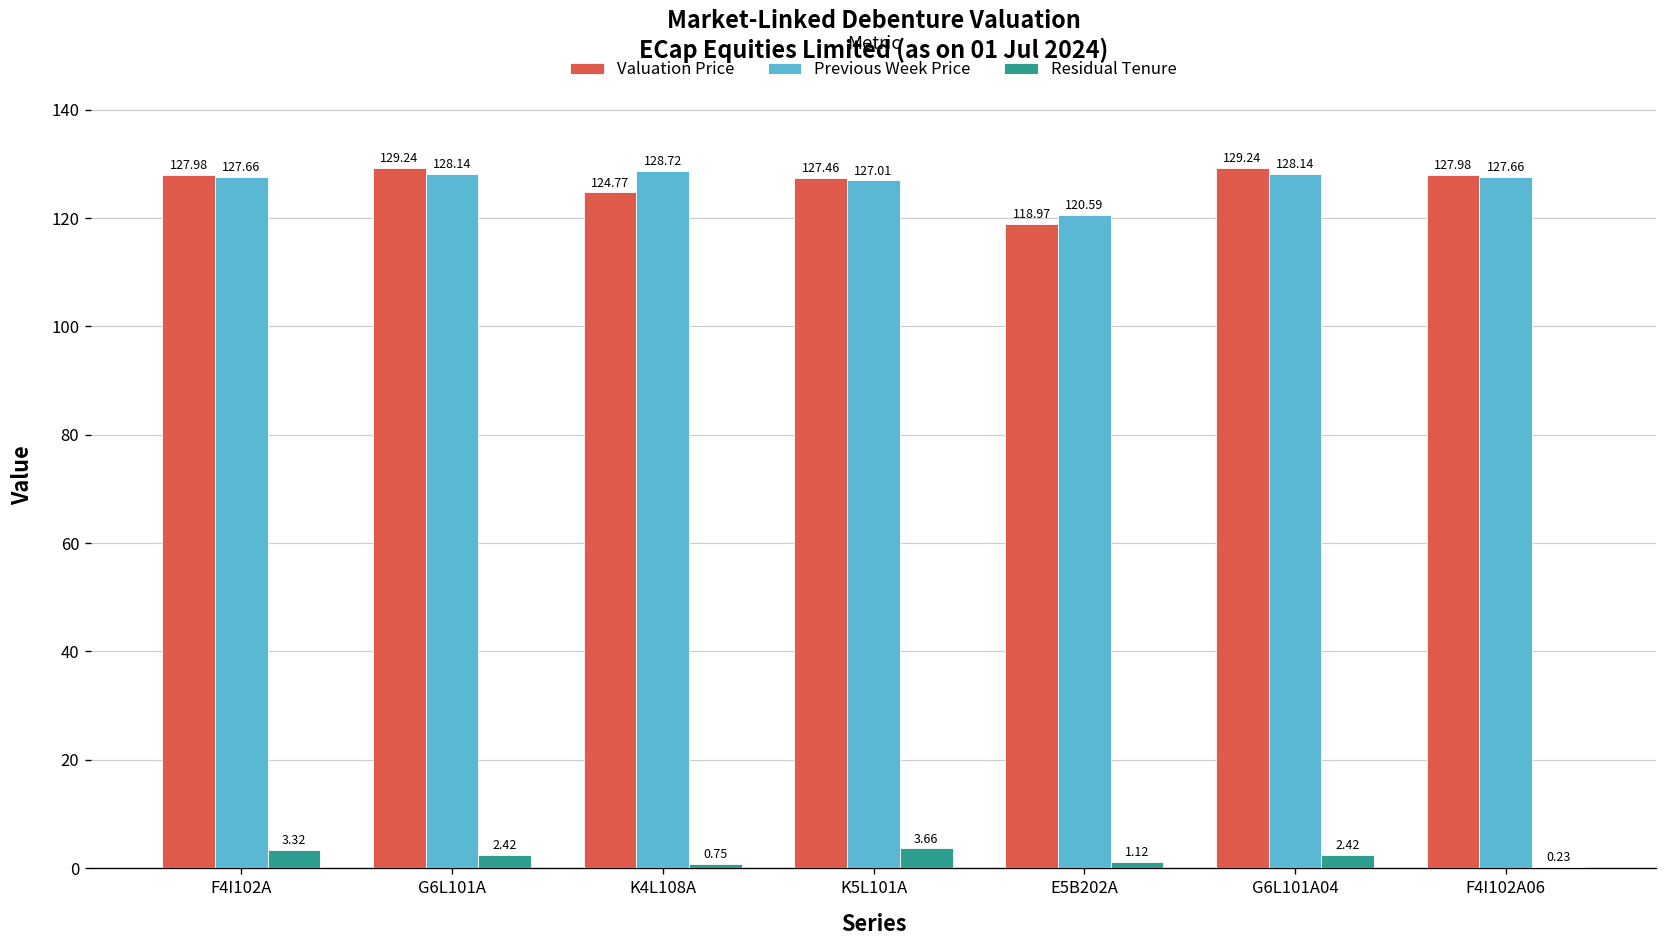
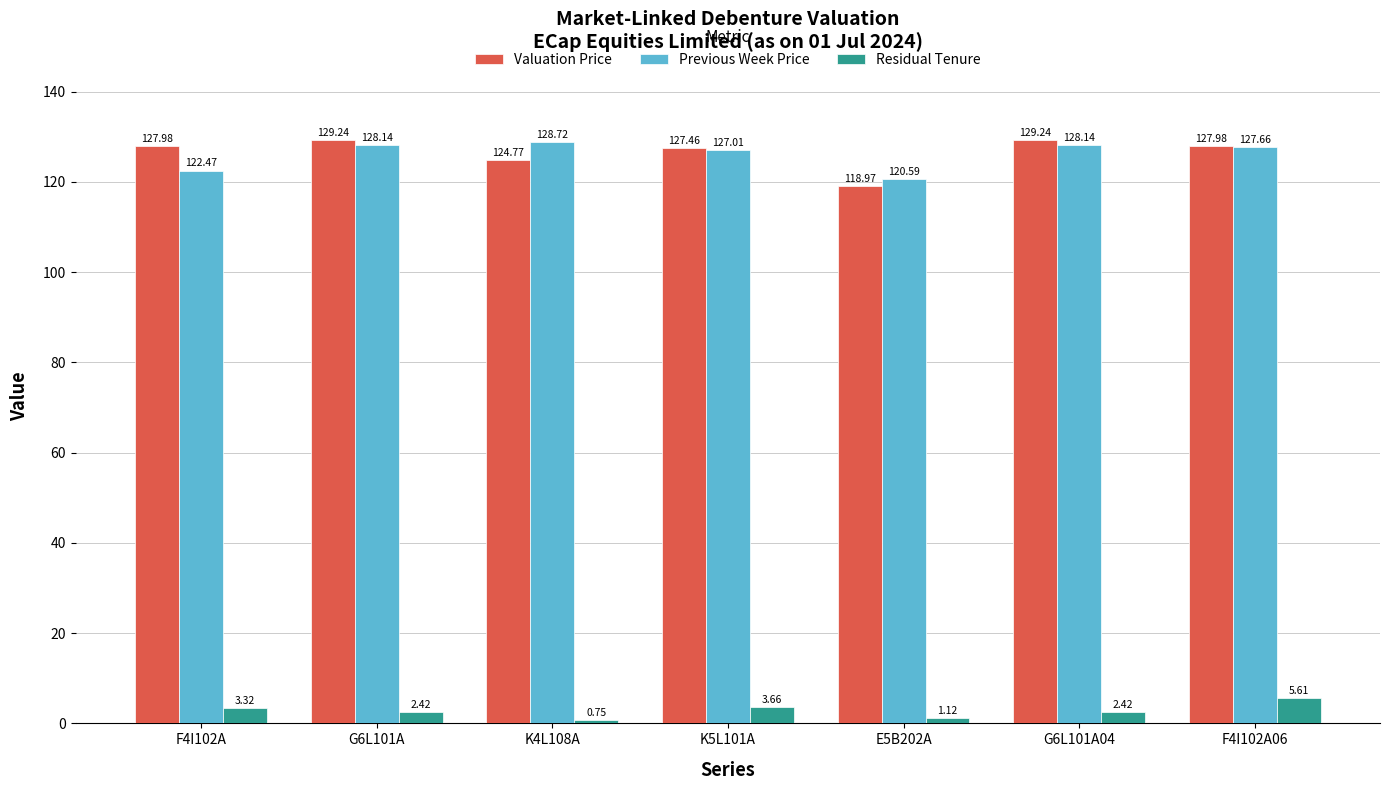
Previous Week Price, F4I102A: 127.66 -> 122.47
Residual Tenure, F4I102A06: 0.23 -> 5.61
